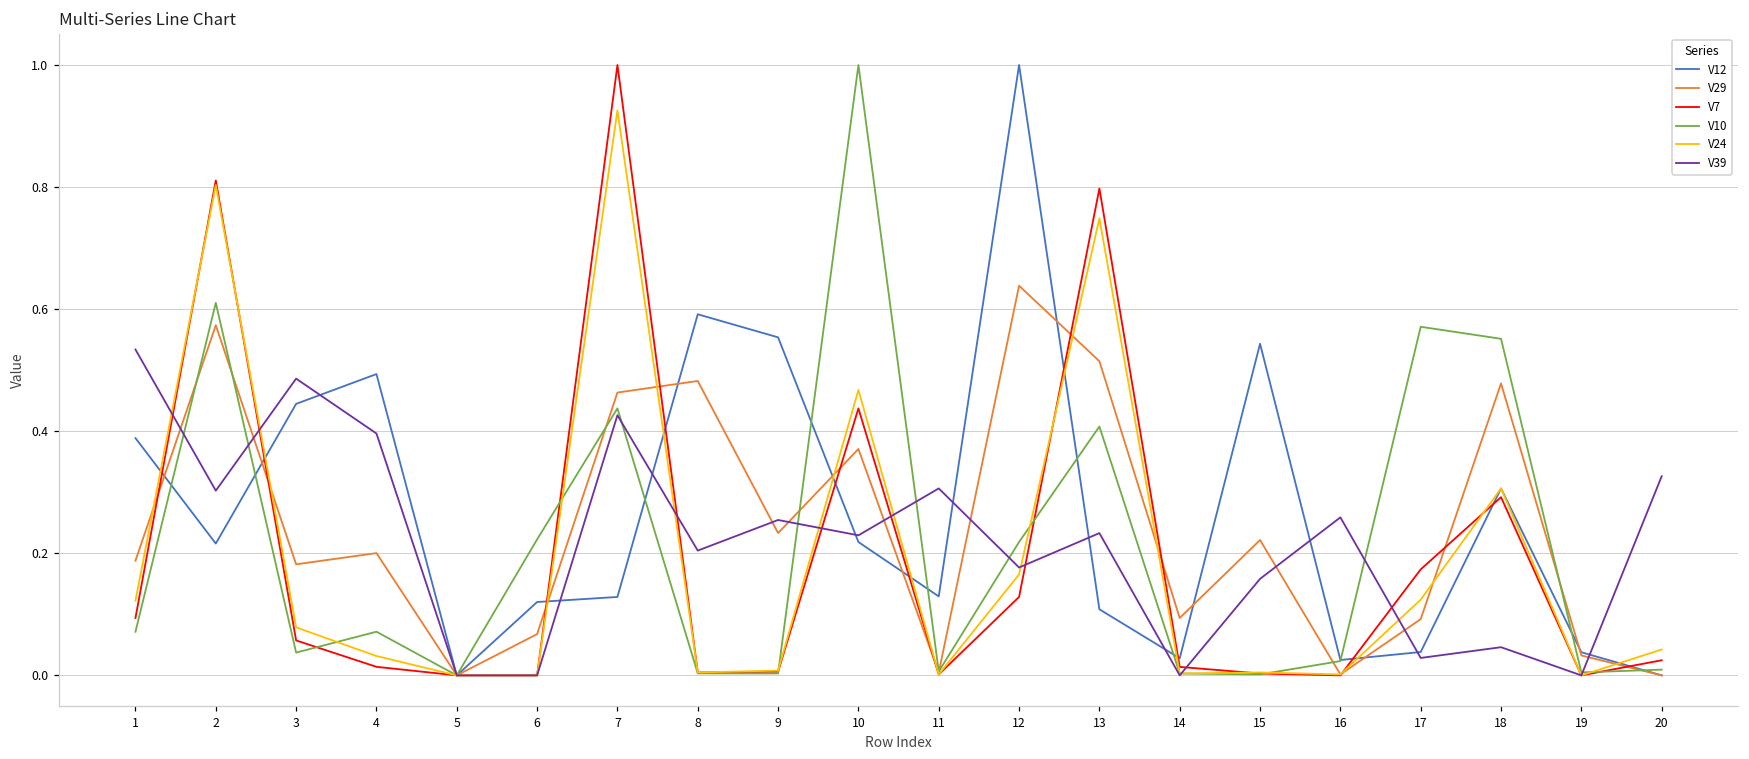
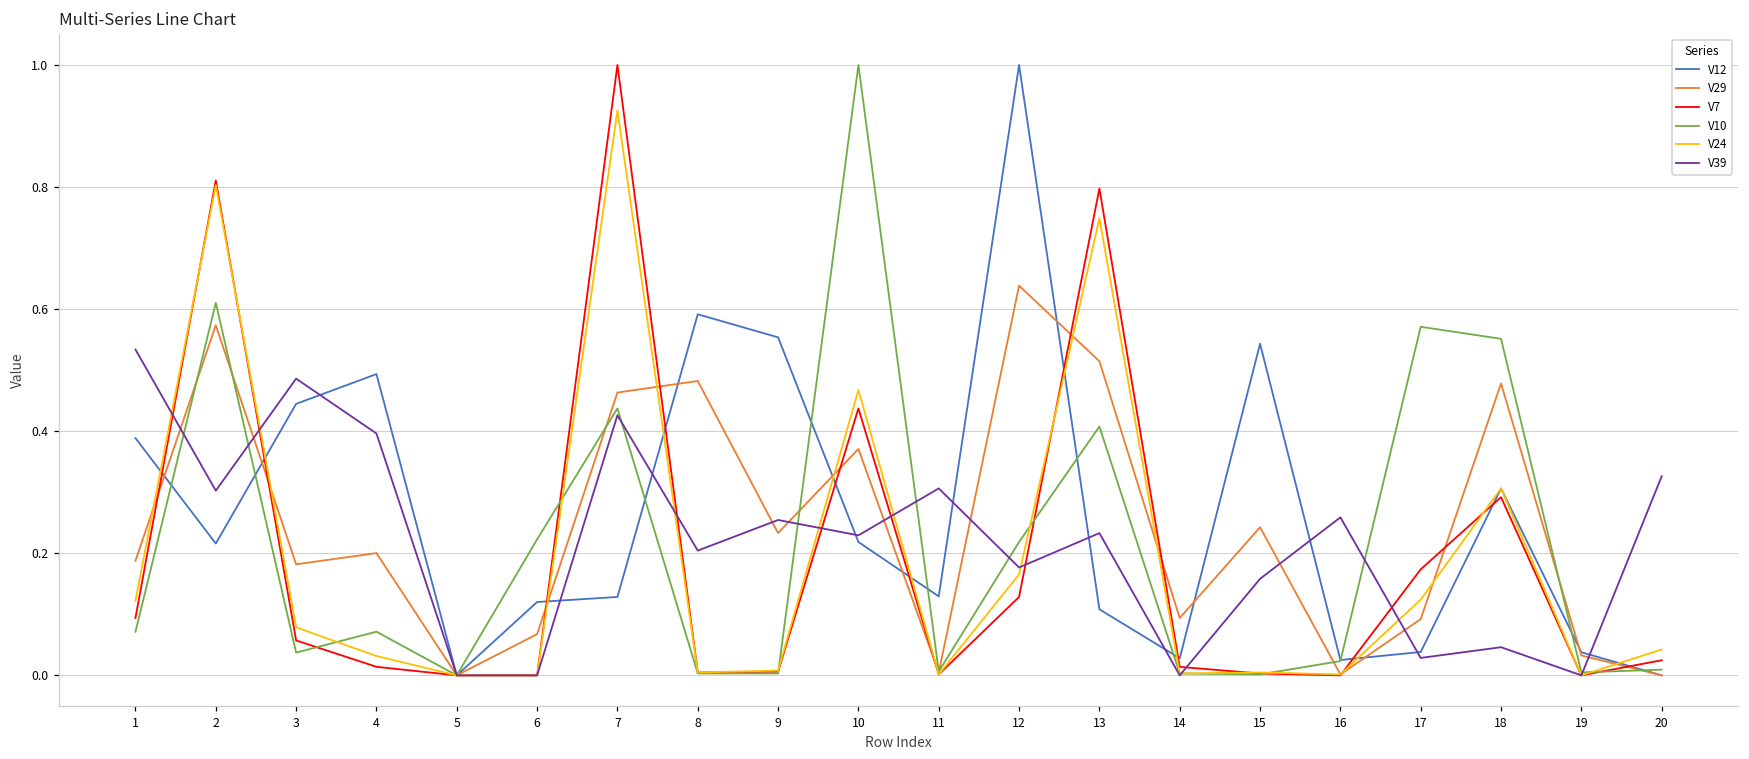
V29, 15: 0.22 -> 0.24
